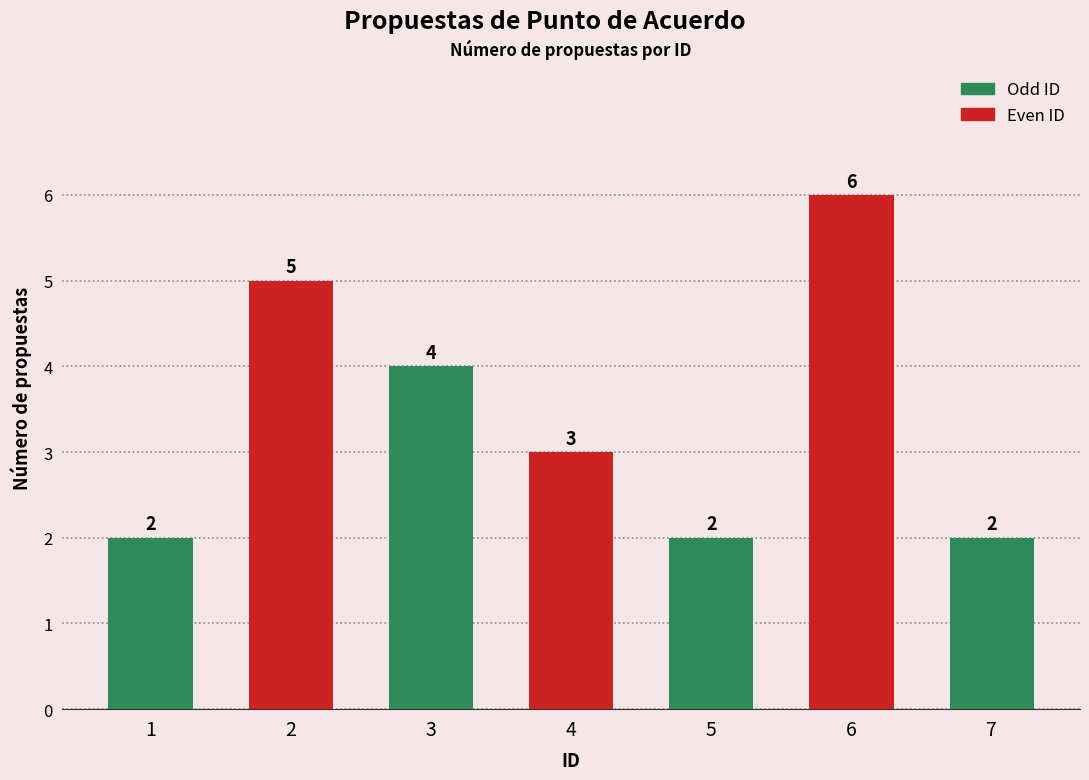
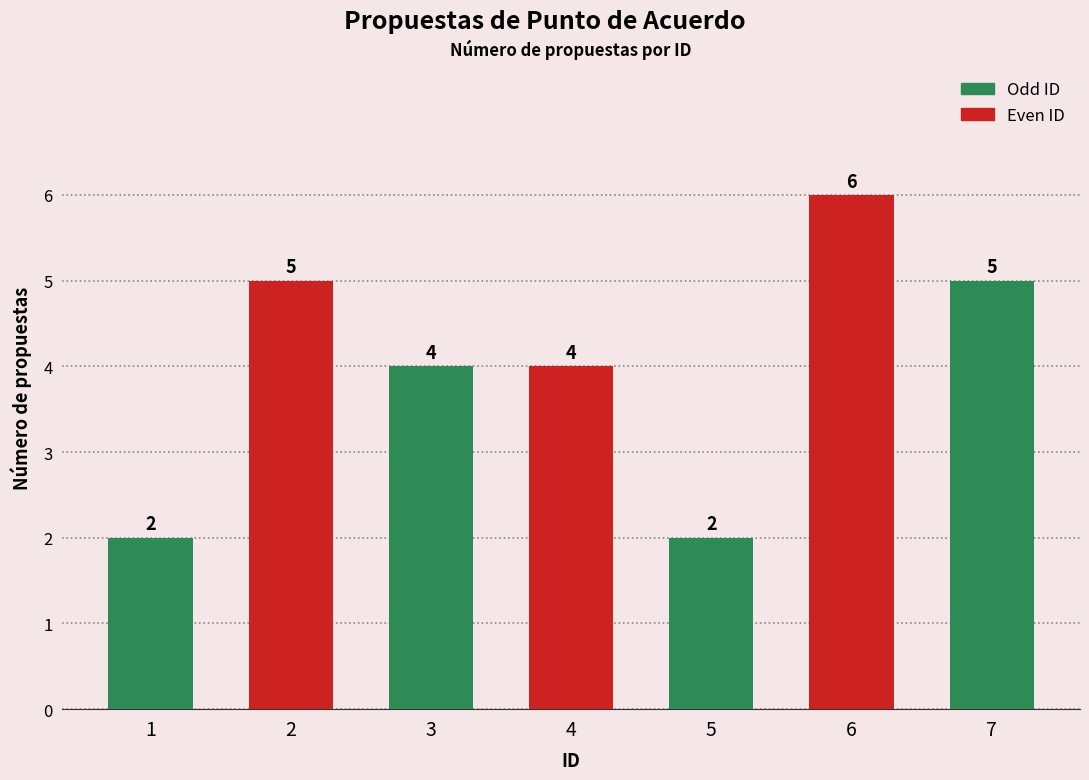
4: 3 -> 4
7: 2 -> 5
